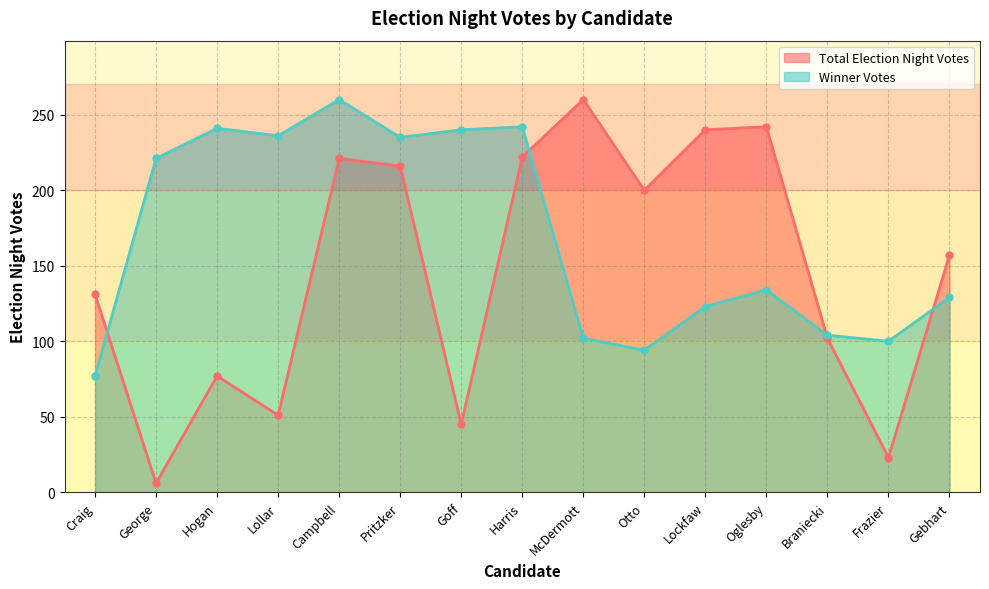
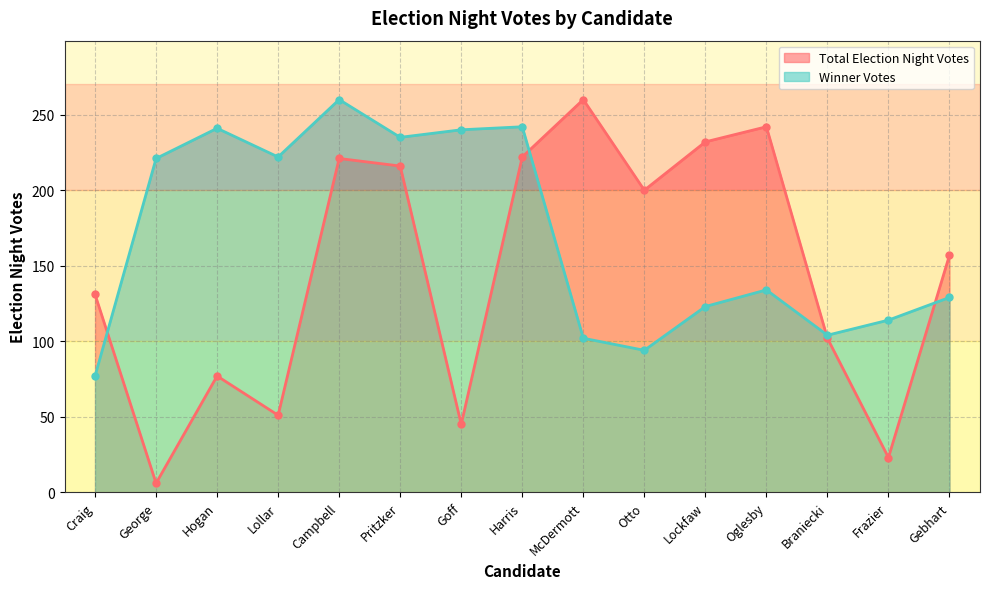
Winner Votes, Lollar: 236 -> 222
Total Election Night Votes, Lockfaw: 240 -> 232
Winner Votes, Frazier: 100 -> 114
